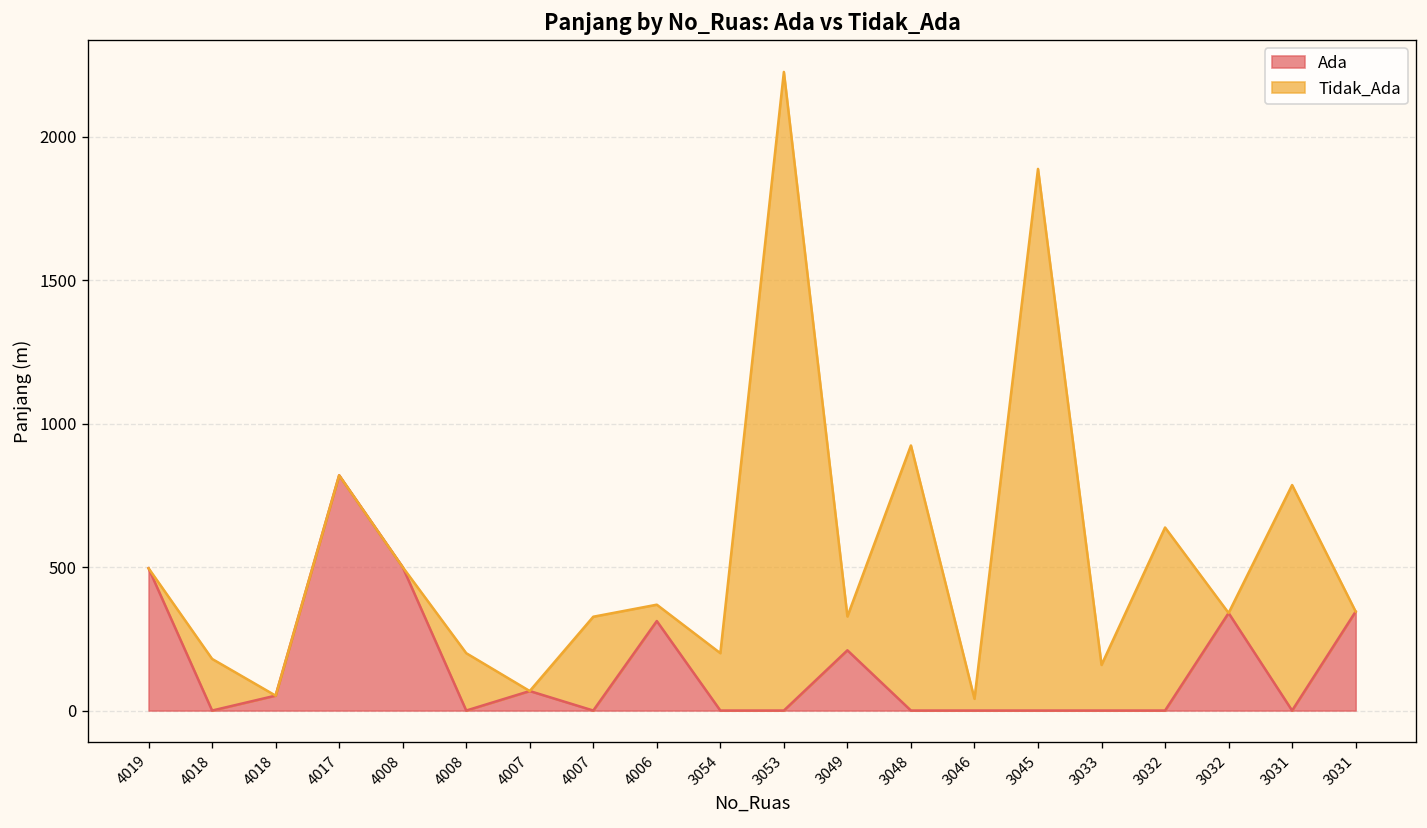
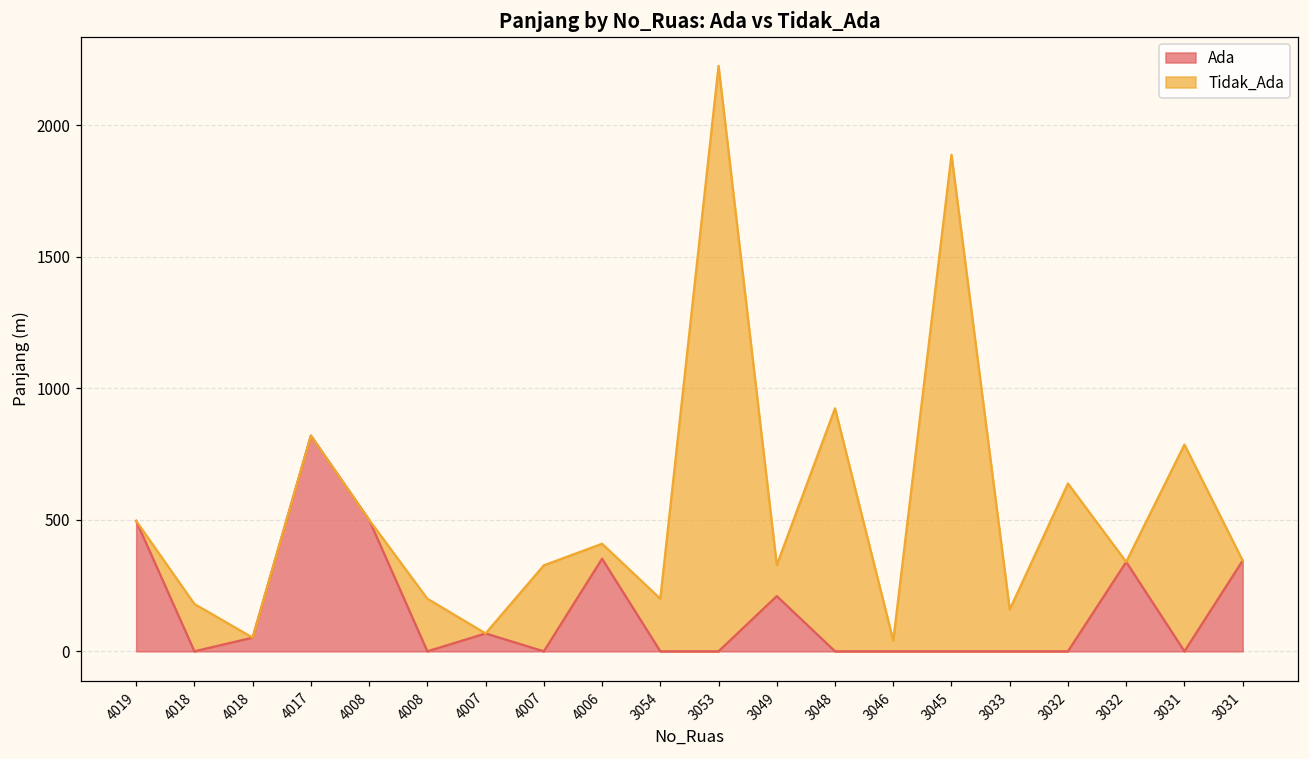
Ada, 4006: 310 -> 350
